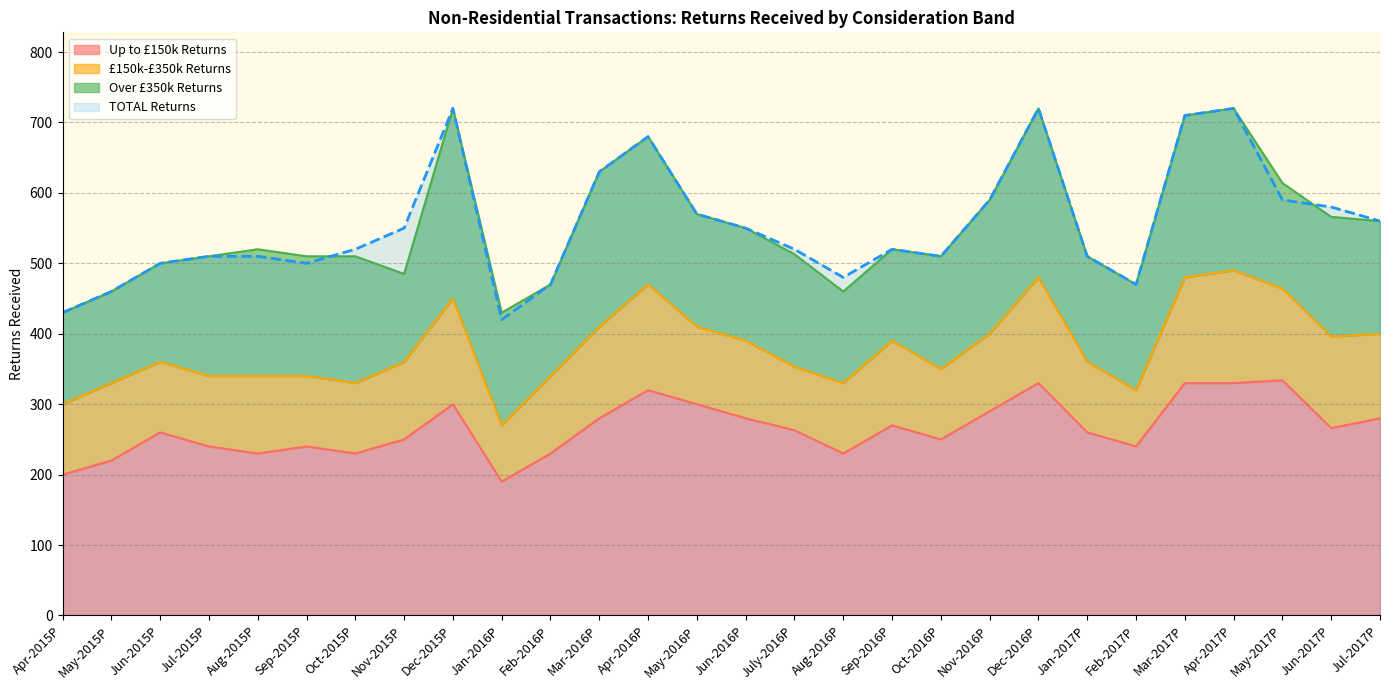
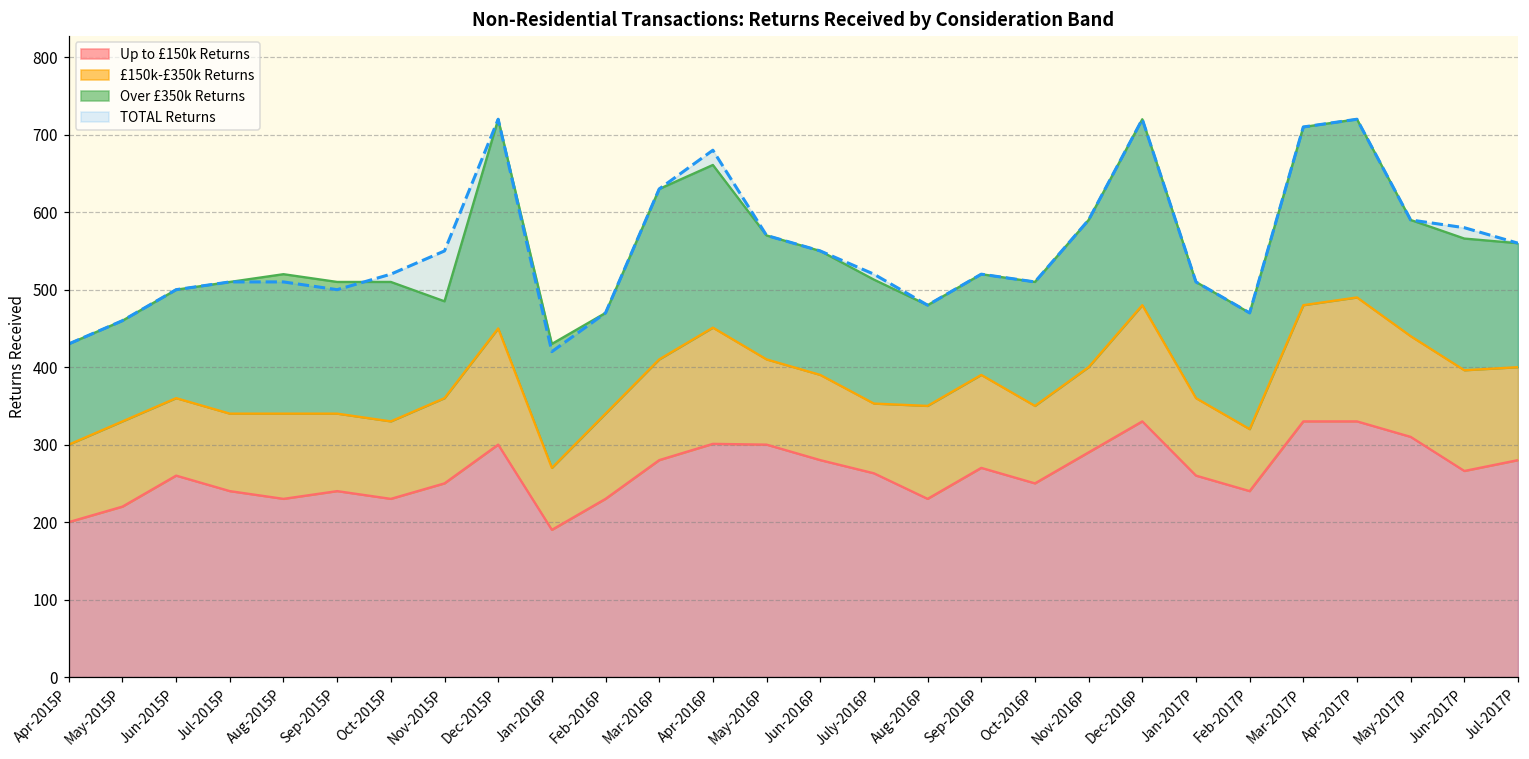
Up to £150k Returns, Apr-2016P: 320 -> 300
£150k-£350k Returns, Aug-2016P: 100 -> 120
Up to £150k Returns, May-2017P: 330 -> 310
